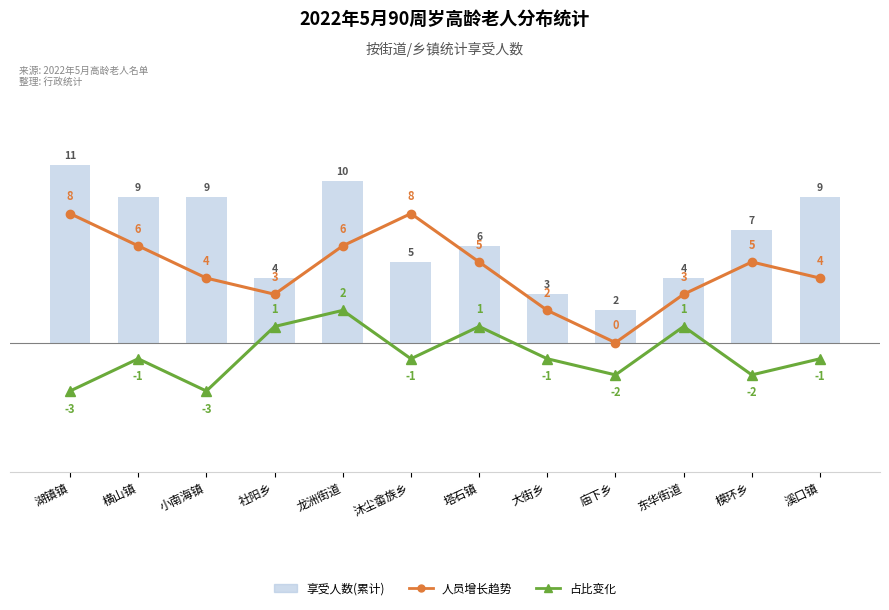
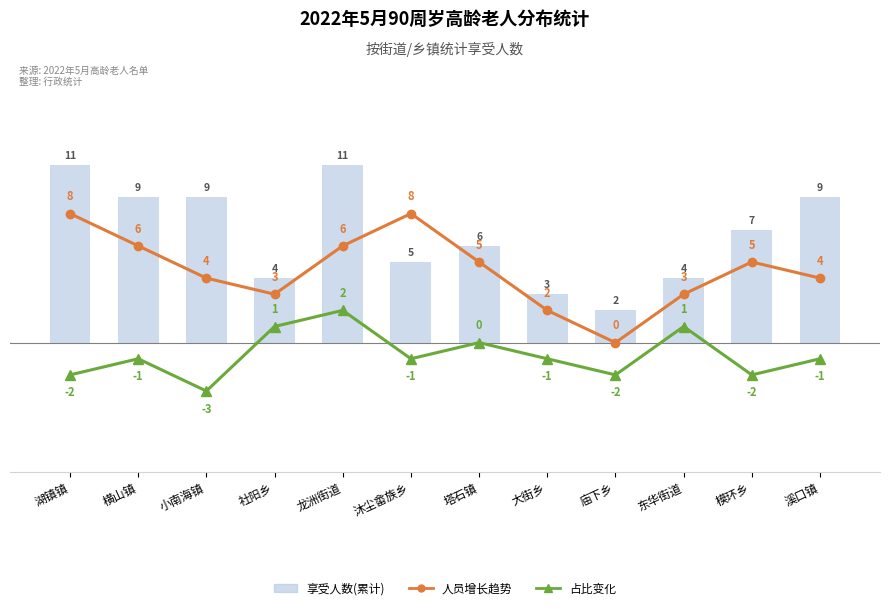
占比变化, 湖镇镇: -3 -> -2
享受人数(累计), 龙洲街道: 10 -> 11
占比变化, 塔石镇: 1 -> 0
